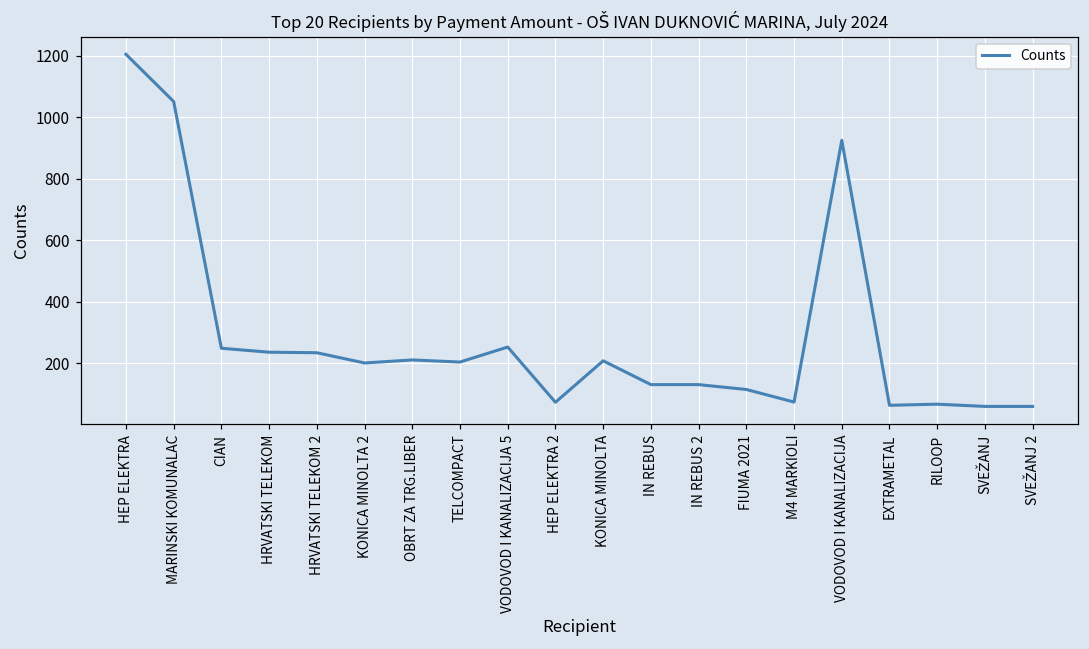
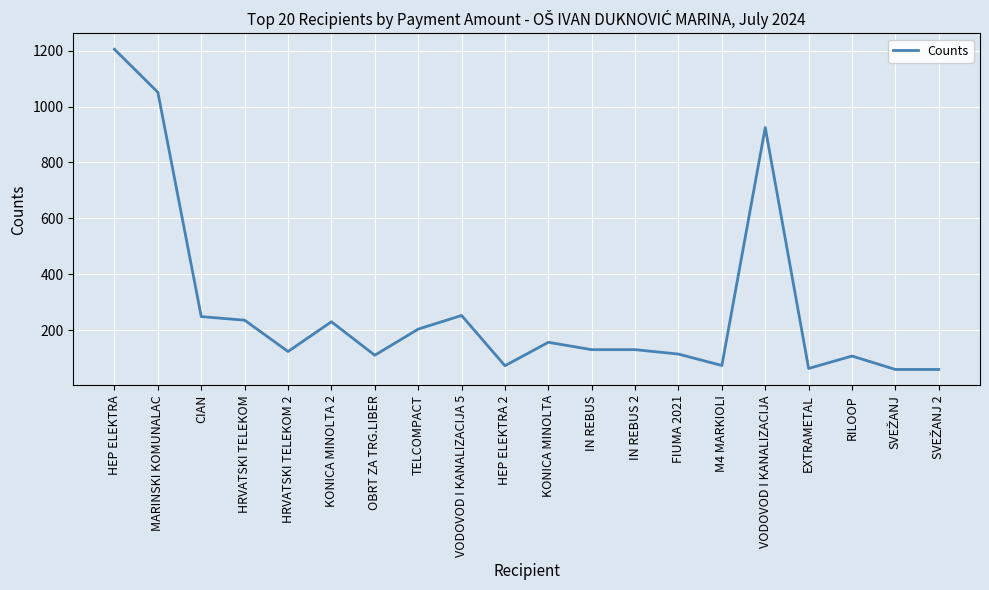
HRVATSKI TELEKOM 2: 230 -> 120
KONICA MINOLTA 2: 200 -> 230
OBRT ZA TRG.LIBER: 210 -> 110
KONICA MINOLTA: 210 -> 160
RILOOP: 70 -> 110
